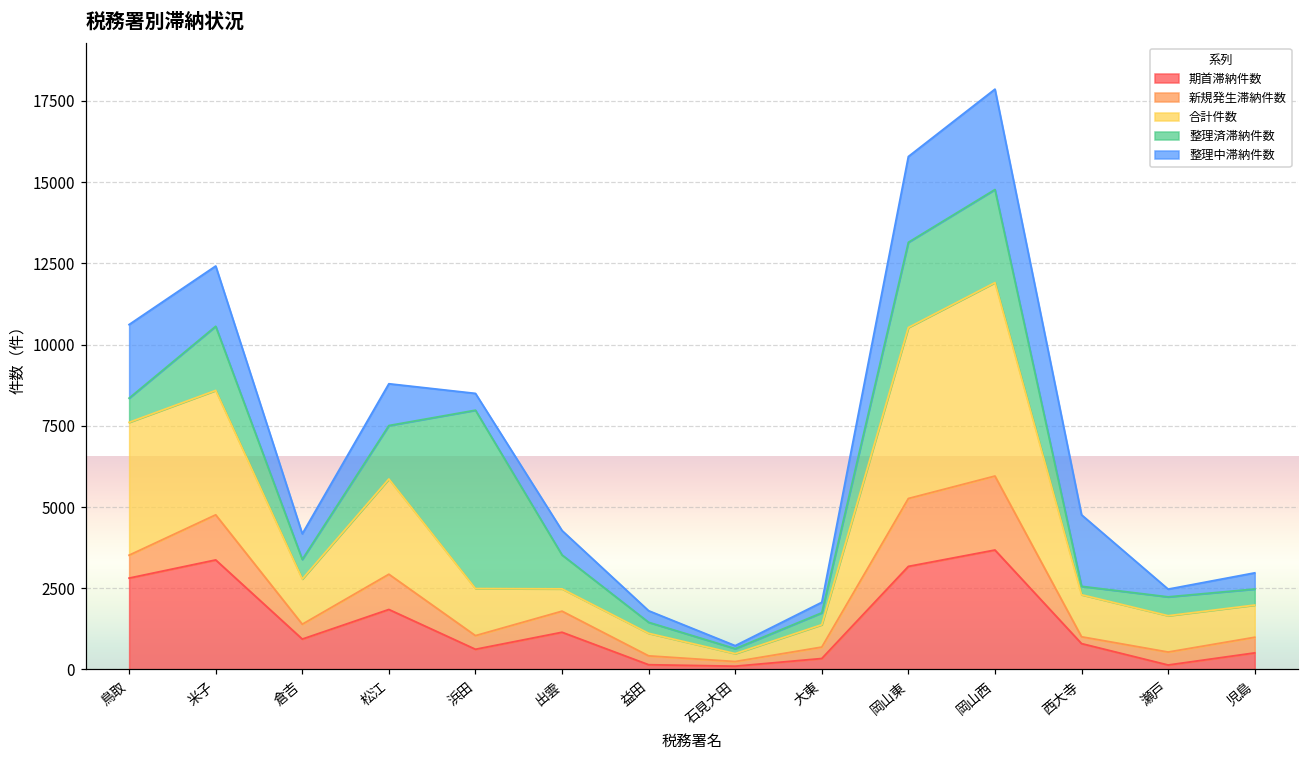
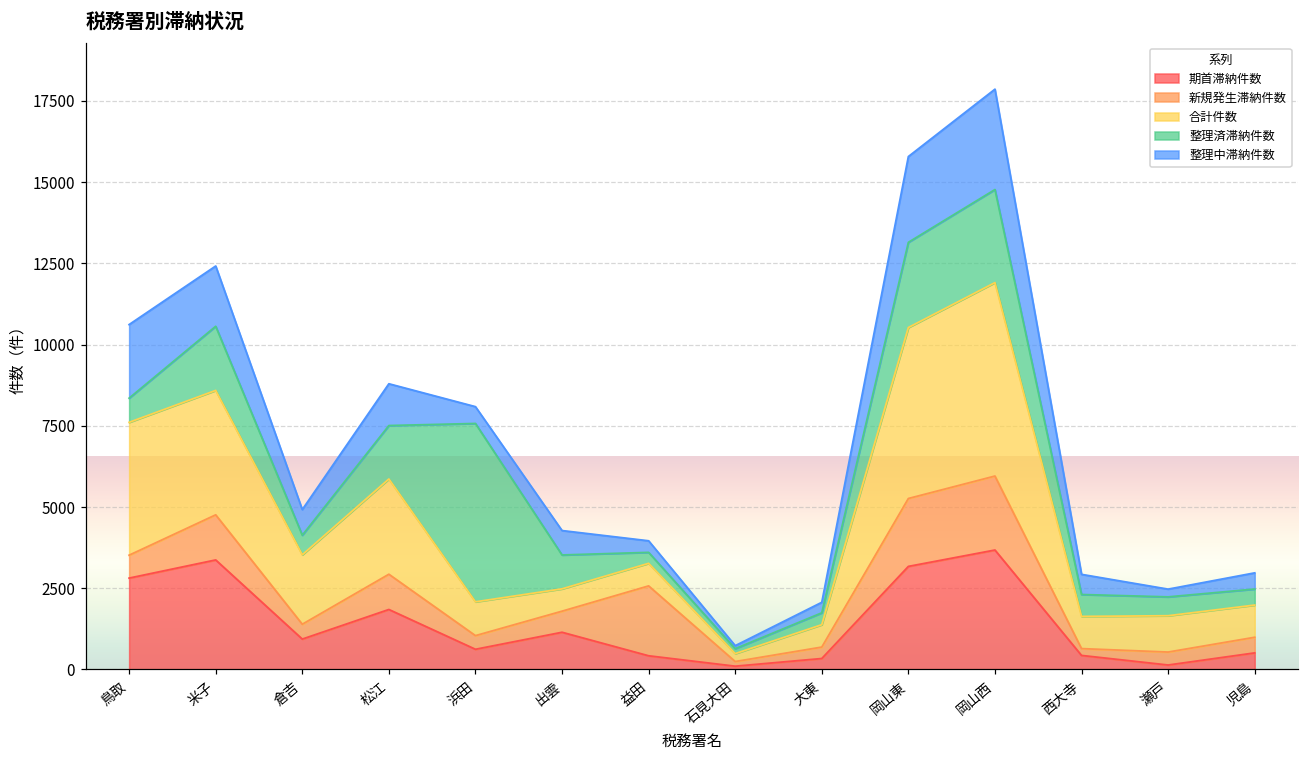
合計件数, 倉吉: 1400 -> 2100
合計件数, 浜田: 1400 -> 1000
期首滞納件数, 益田: 100 -> 400
新規発生滞納件数, 益田: 300 -> 2200
期首滞納件数, 西大寺: 800 -> 400
合計件数, 西大寺: 1300 -> 1000
整理済滞納件数, 西大寺: 300 -> 700
整理中滞納件数, 西大寺: 2200 -> 600
